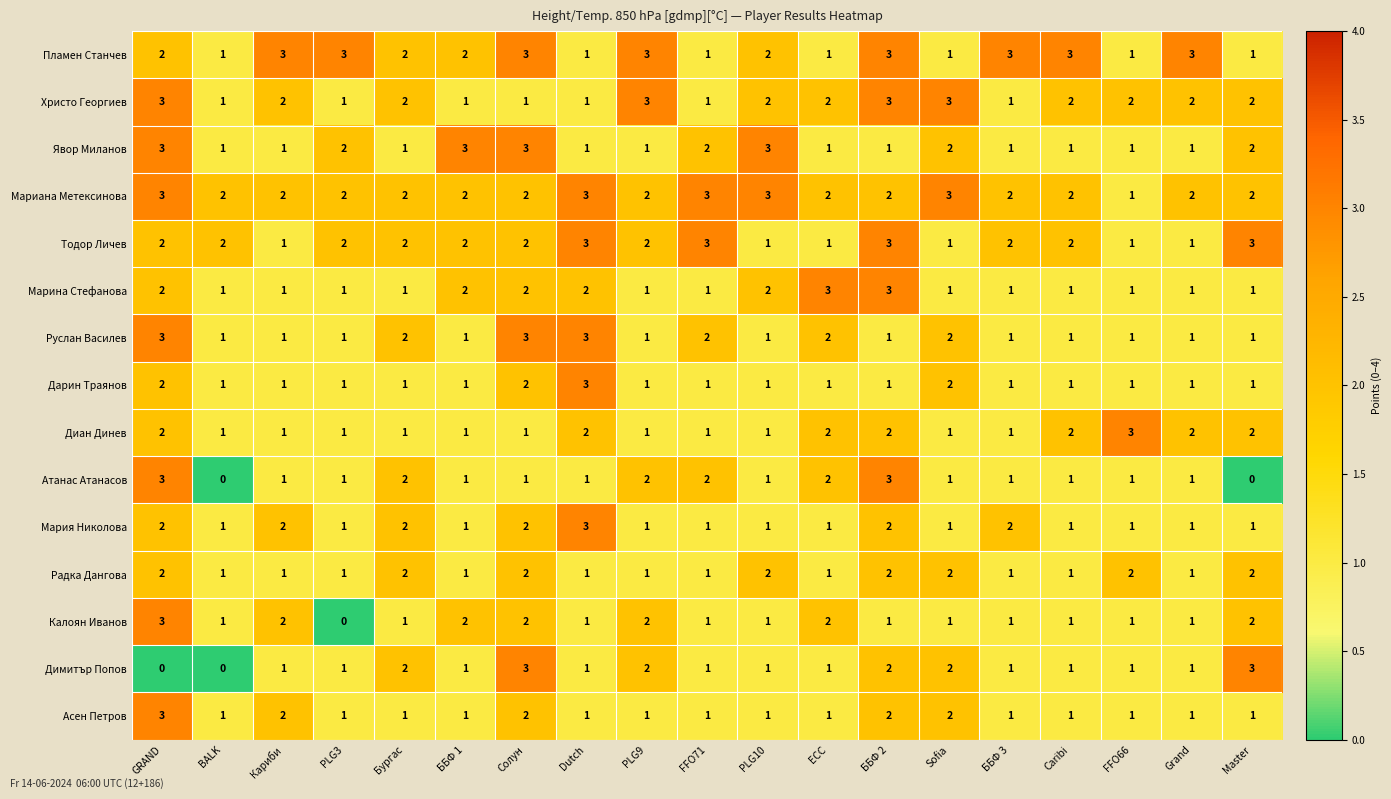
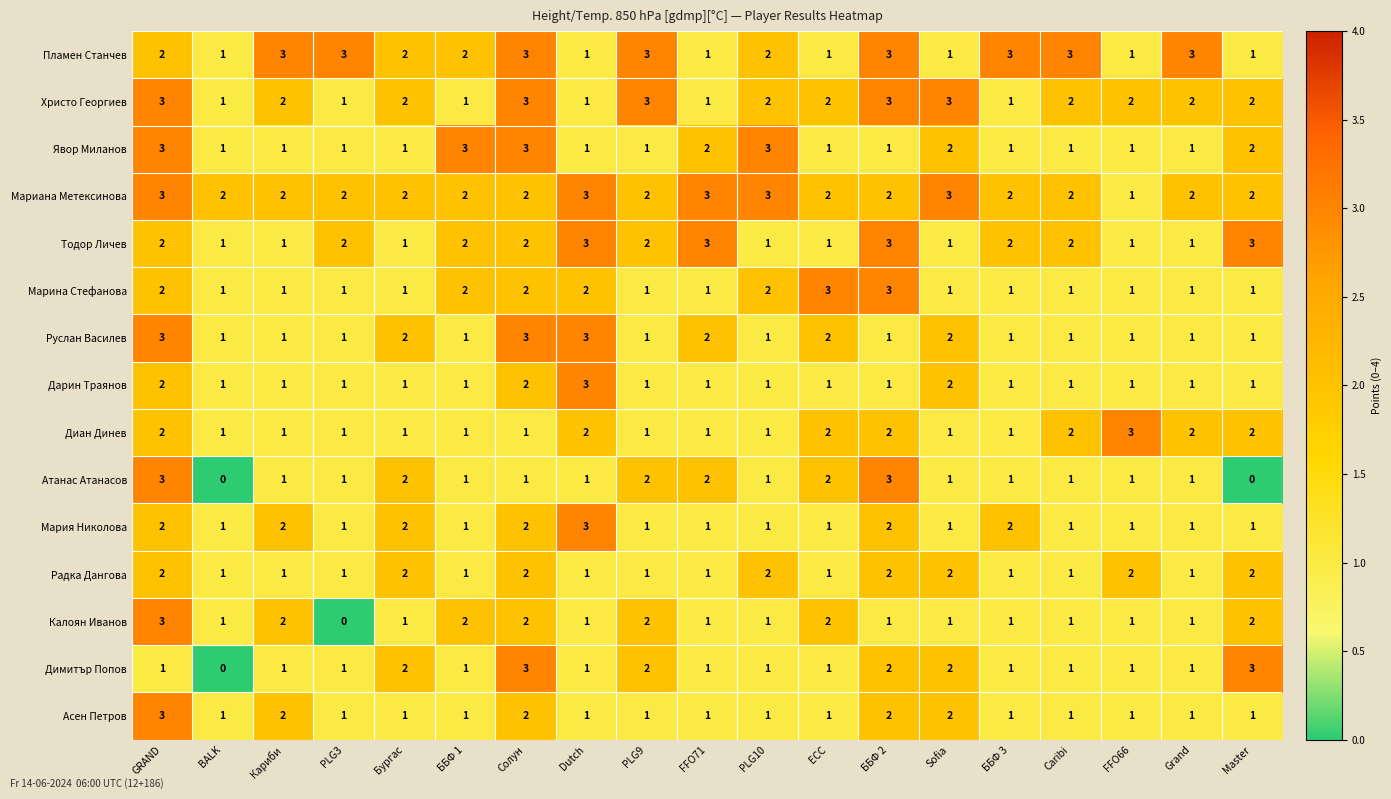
Христо Георгиев, Солун: 1 -> 3
Явор Миланов, PLG3: 2 -> 1
Тодор Личев, BALK: 2 -> 1
Тодор Личев, Бургас: 2 -> 1
Димитър Попов, GRAND: 0 -> 1
